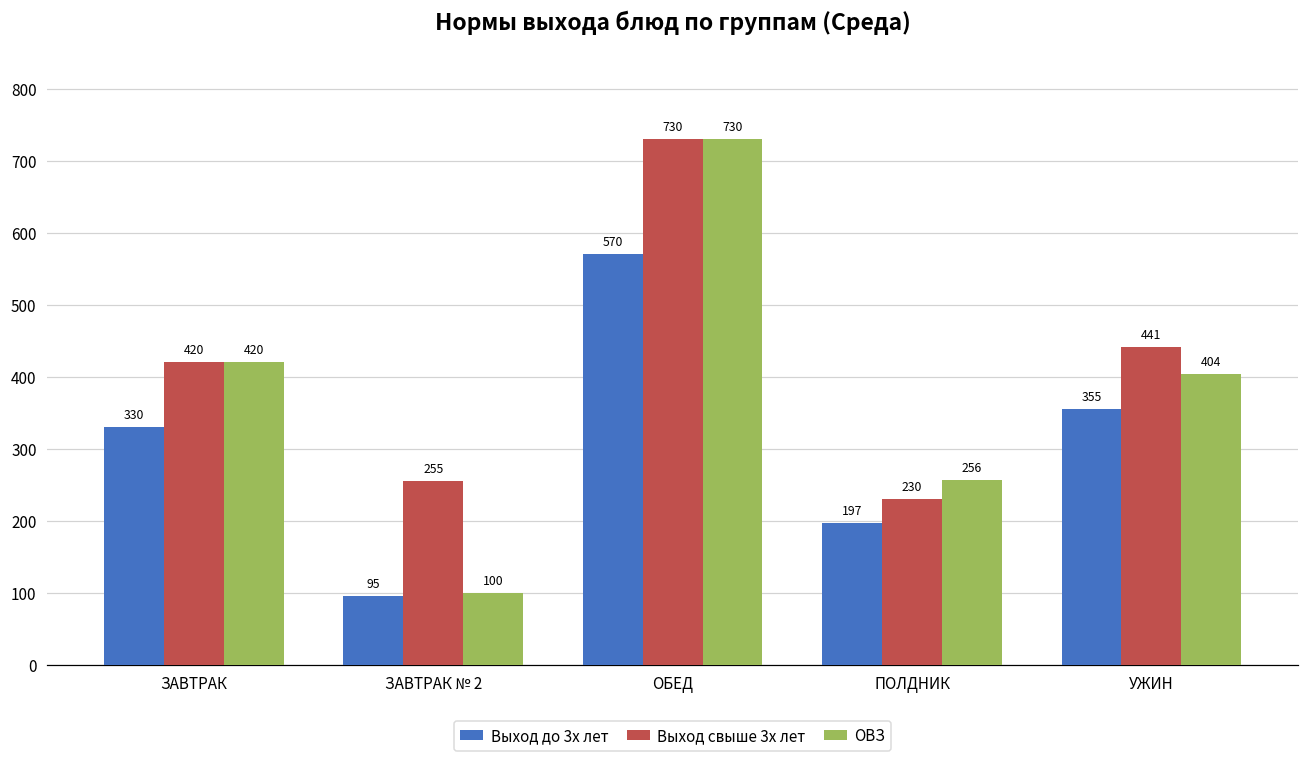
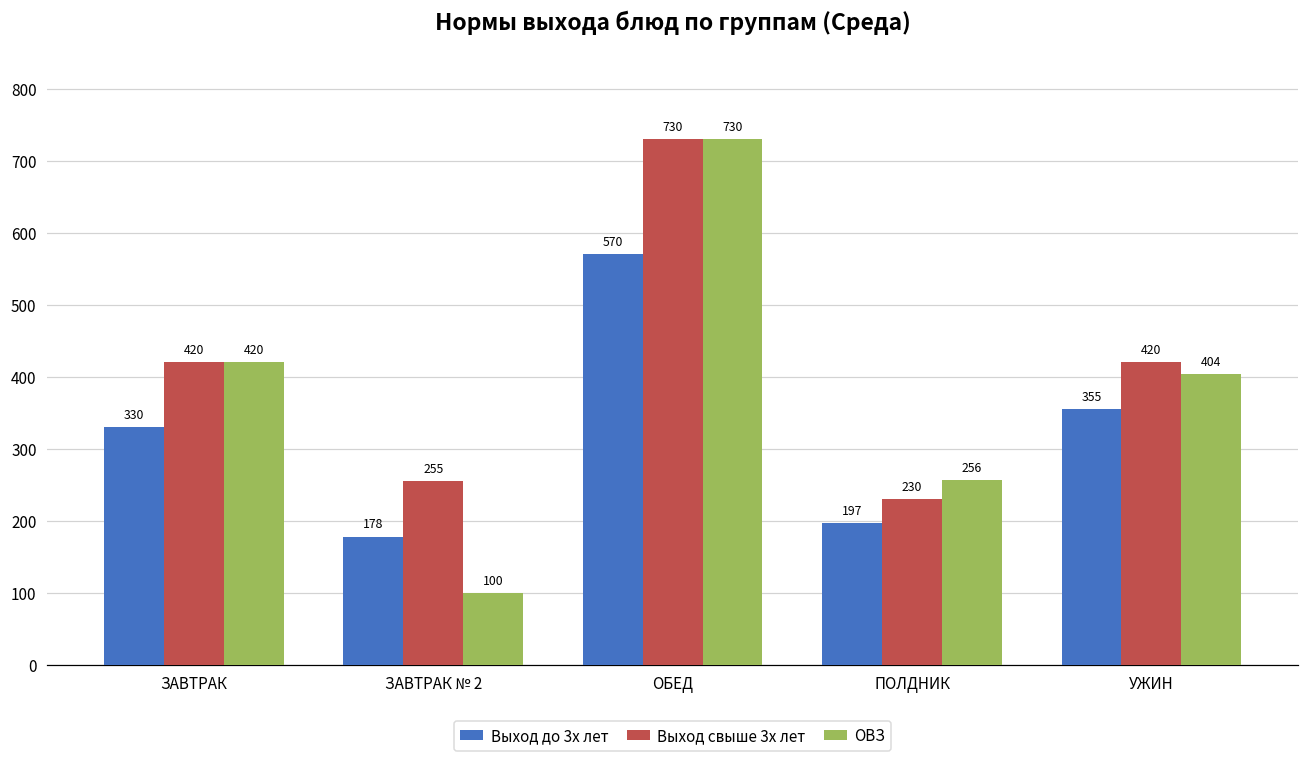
Выход до 3х лет, ЗАВТРАК № 2: 95 -> 178
Выход свыше 3х лет, УЖИН: 441 -> 420
